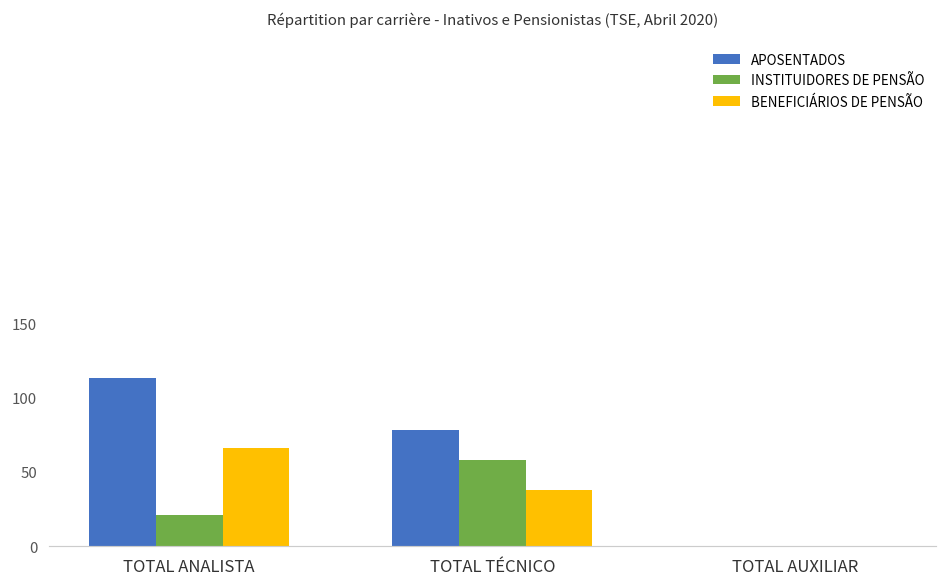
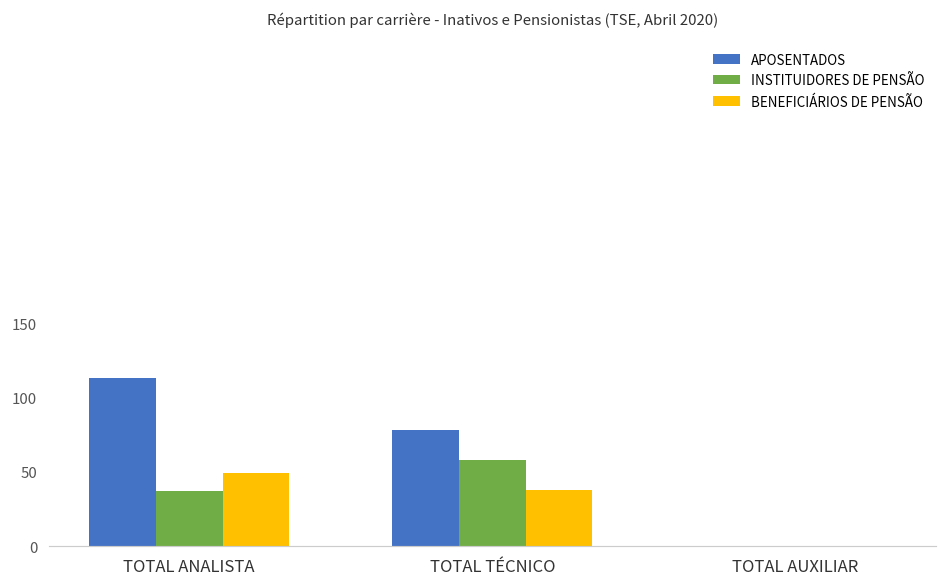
INSTITUIDORES DE PENSÃO, TOTAL ANALISTA: 21 -> 37
BENEFICIÁRIOS DE PENSÃO, TOTAL ANALISTA: 66 -> 49
